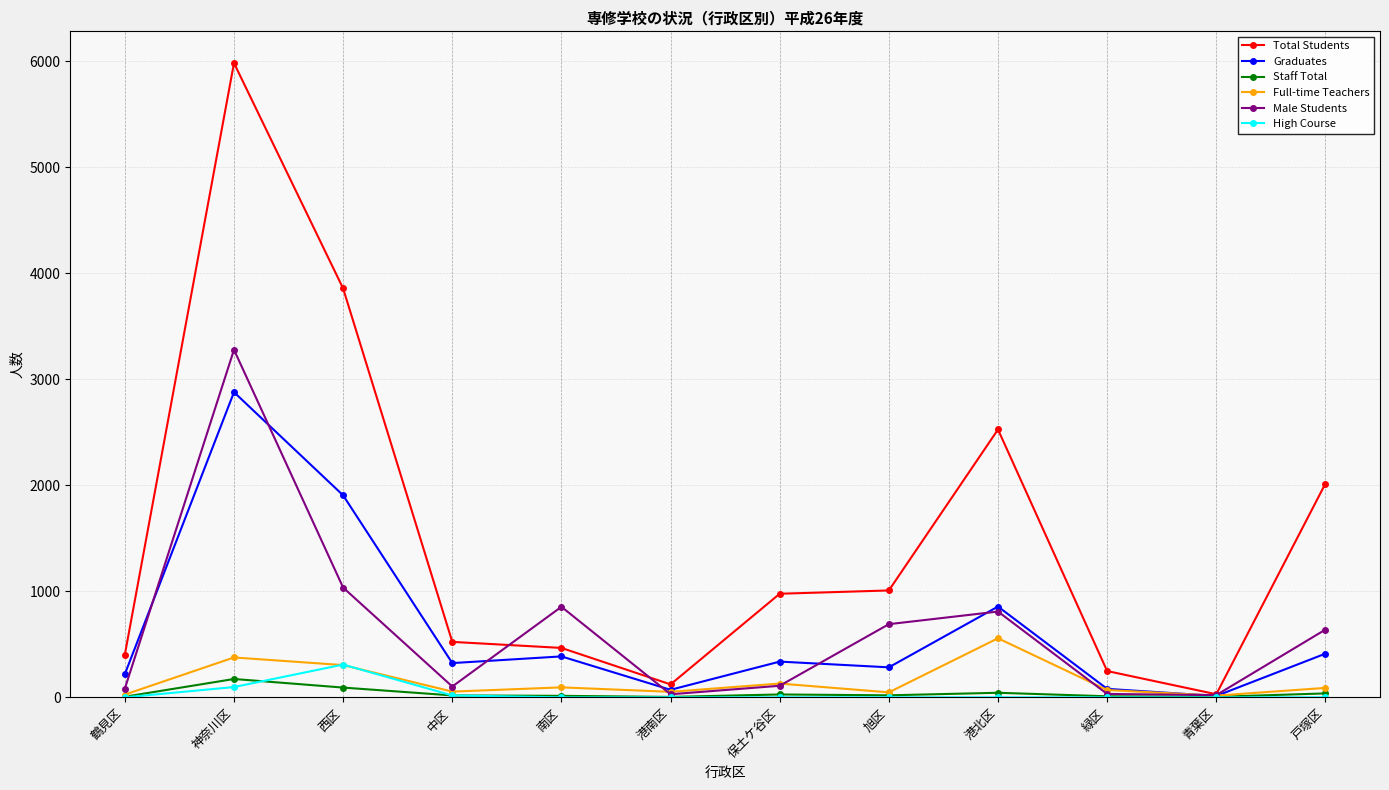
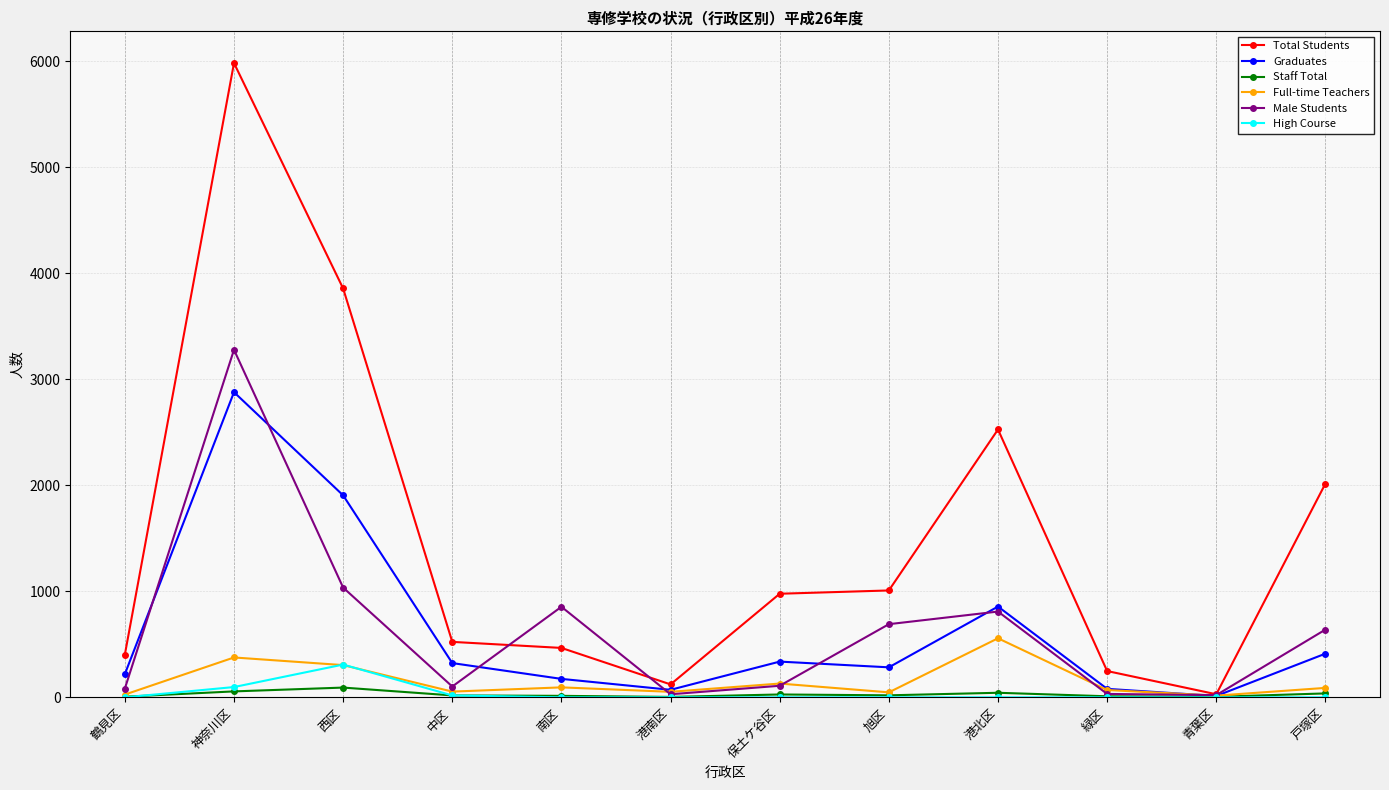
Staff Total, 神奈川区: 170 -> 60
Graduates, 南区: 390 -> 170
